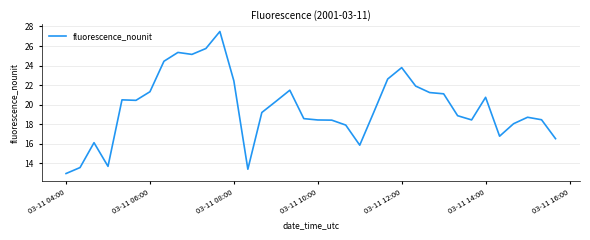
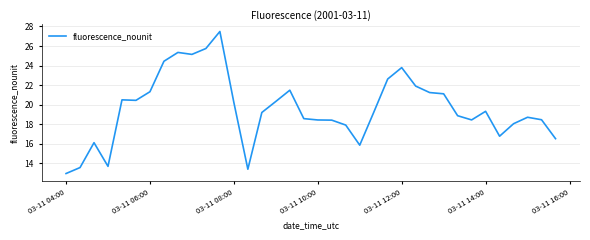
03-11 08:00: 22 -> 20
03-11 14:00: 21 -> 19
